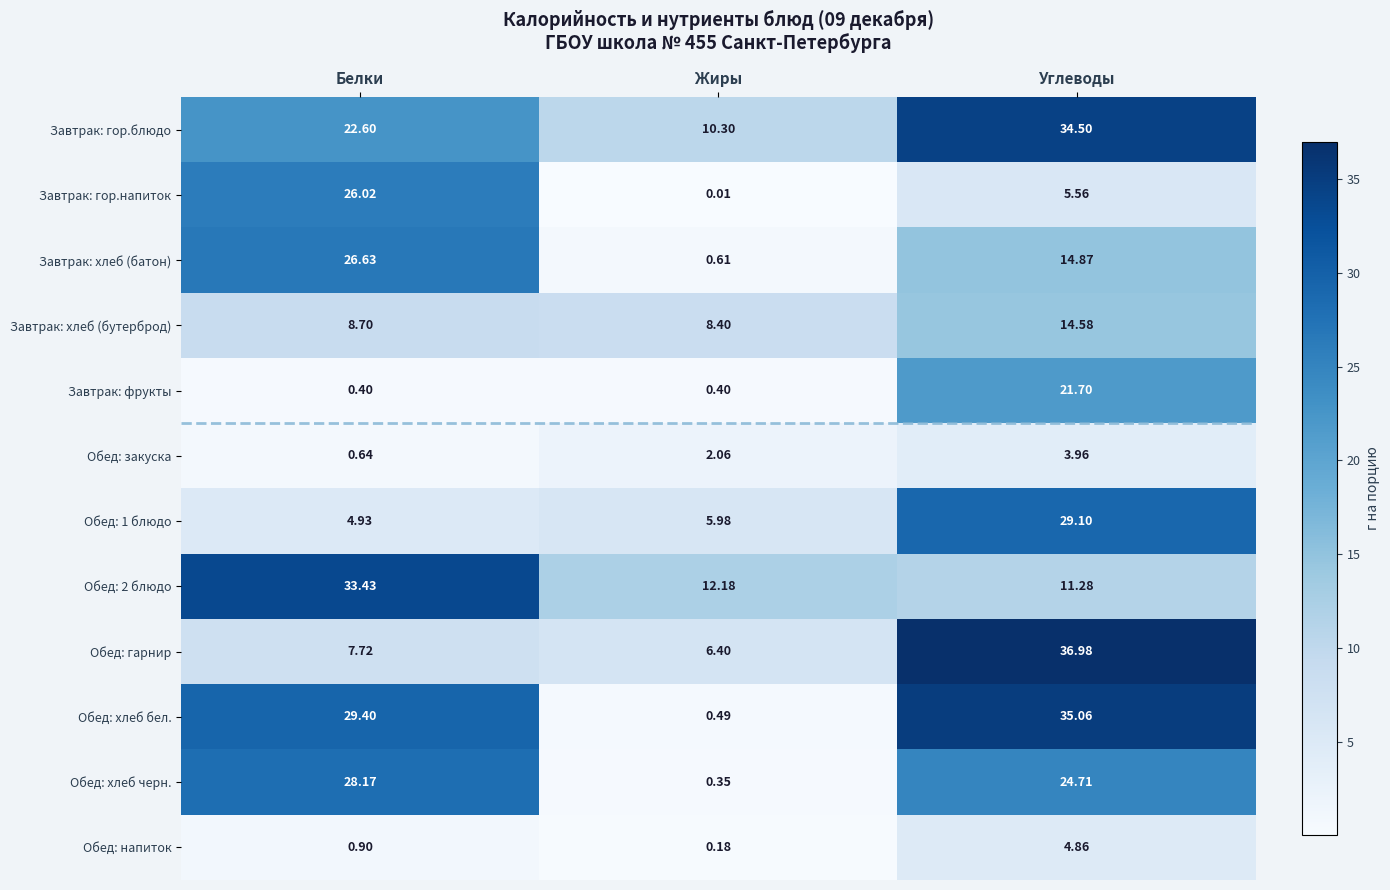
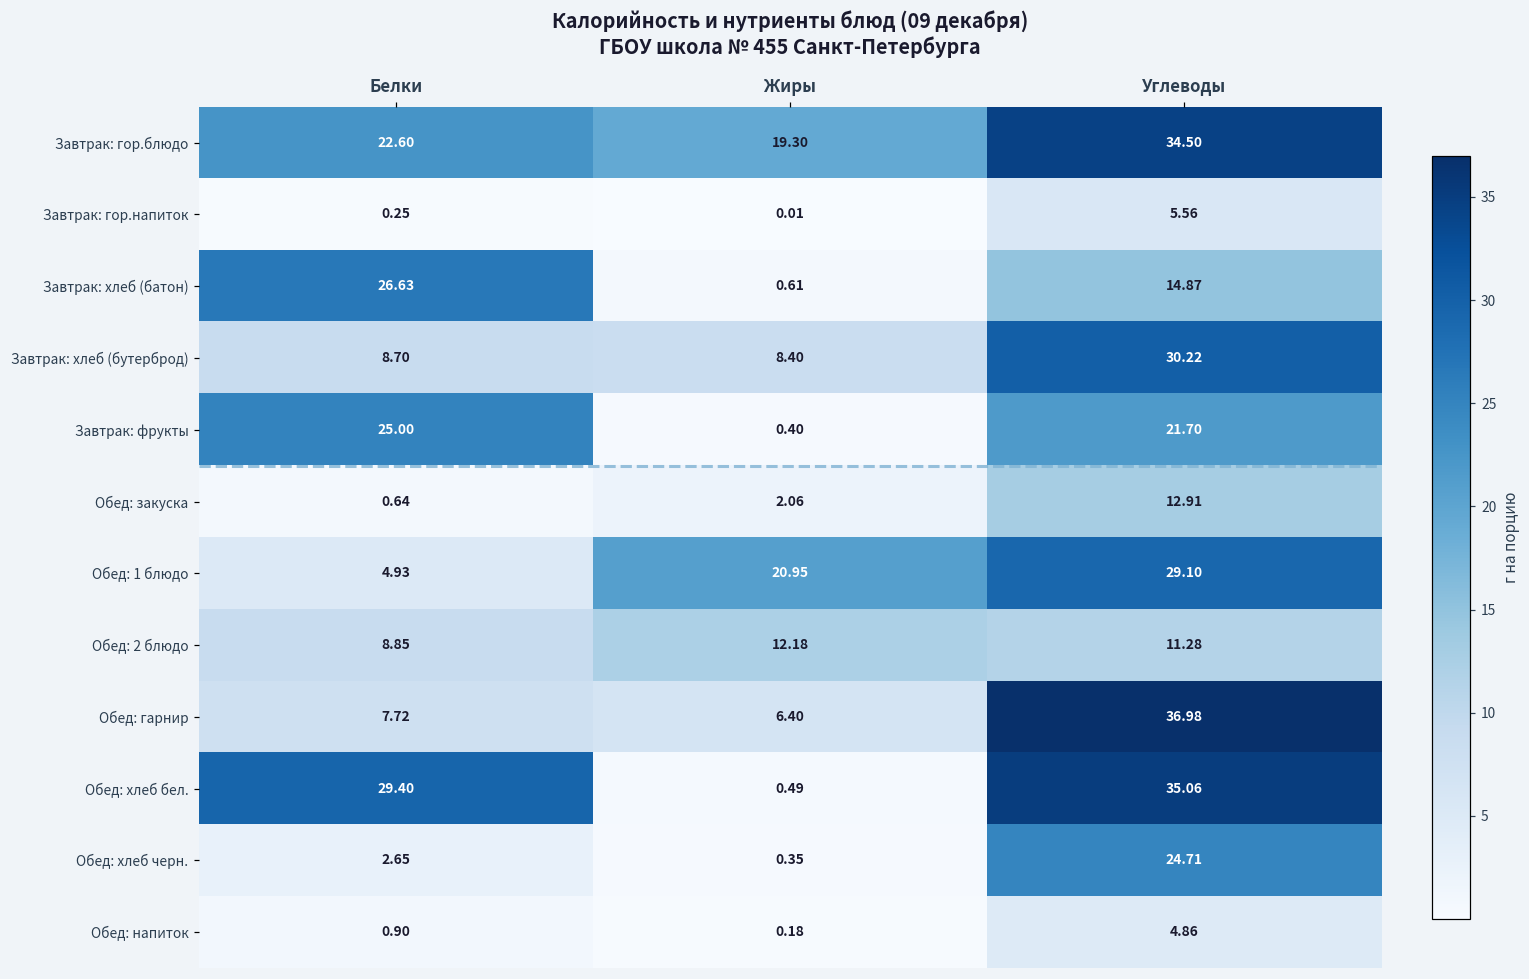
Завтрак: гор.блюдо, Жиры: 10.30 -> 19.30
Завтрак: гор.напиток, Белки: 26.02 -> 0.25
Завтрак: хлеб (бутерброд), Углеводы: 14.58 -> 30.22
Завтрак: фрукты, Белки: 0.40 -> 25.00
Обед: закуска, Углеводы: 3.96 -> 12.91
Обед: 1 блюдо, Жиры: 5.98 -> 20.95
Обед: 2 блюдо, Белки: 33.43 -> 8.85
Обед: хлеб черн., Белки: 28.17 -> 2.65
